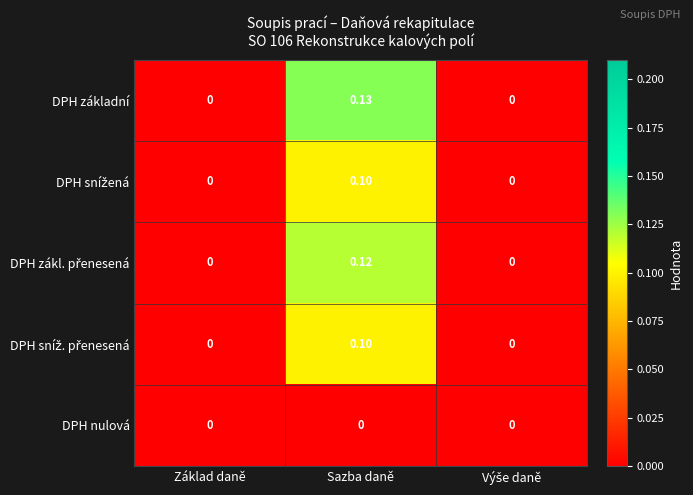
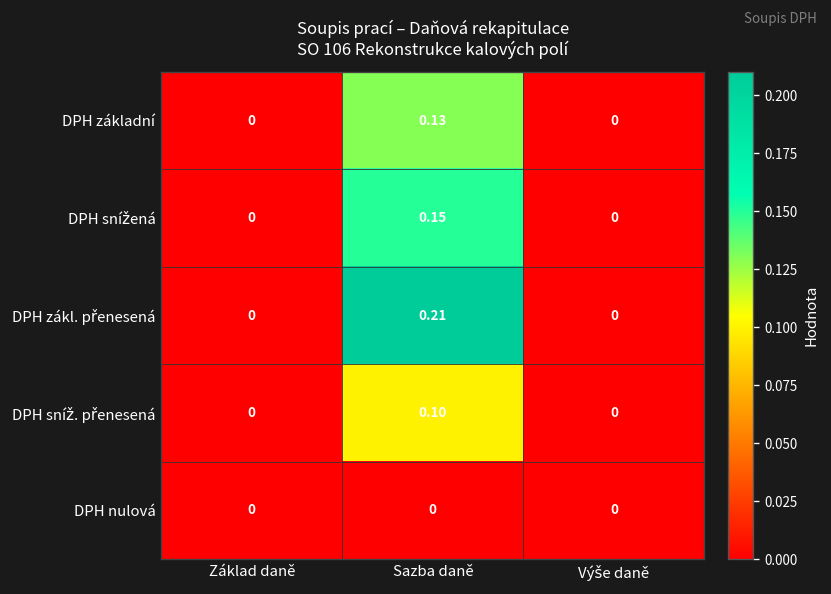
DPH snížená, Sazba daně: 0.10 -> 0.15
DPH zákl. přenesená, Sazba daně: 0.12 -> 0.21
